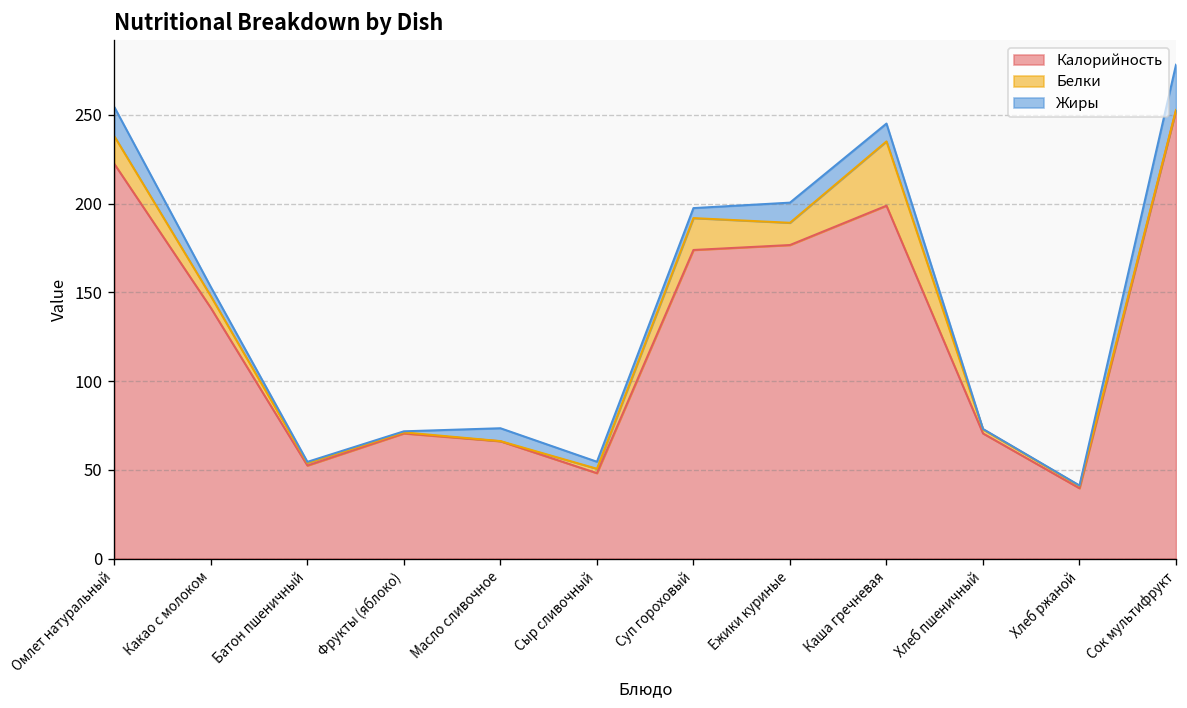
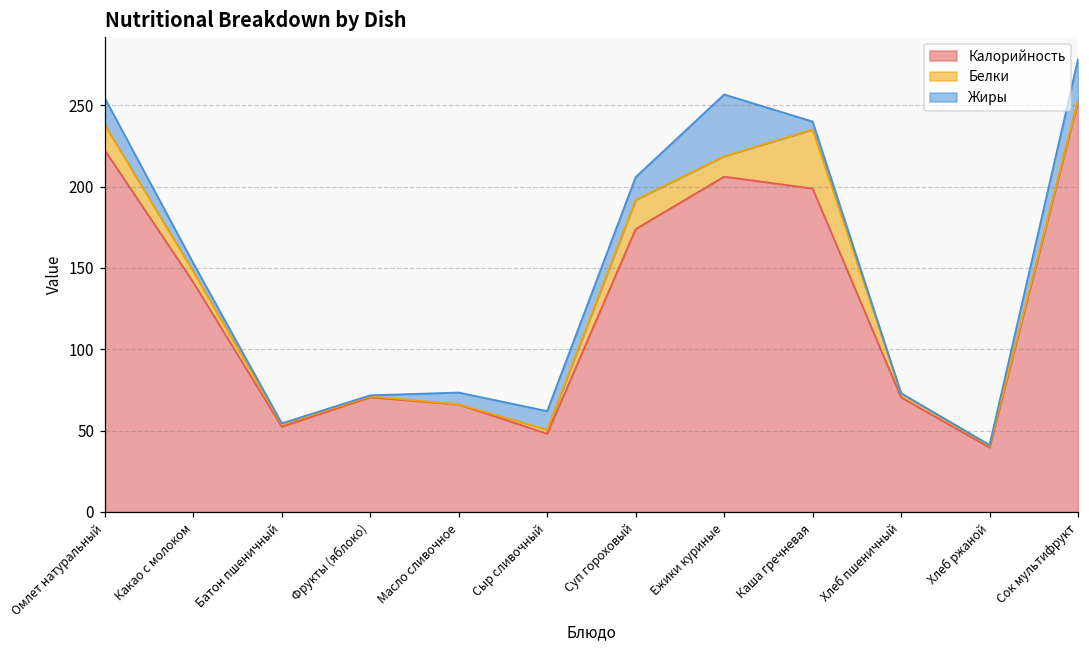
Жиры, Сыр сливочный: 4 -> 11
Жиры, Суп гороховый: 6 -> 14
Калорийность, Ежики куриные: 177 -> 206
Жиры, Ежики куриные: 11 -> 38
Жиры, Каша гречневая: 10 -> 5
